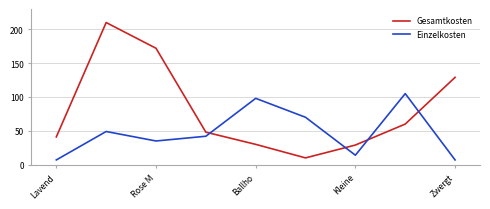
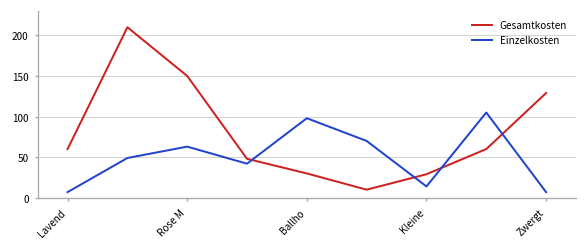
Gesamtkosten, Lavend: 40 -> 60
Gesamtkosten, Rose M: 170 -> 150
Einzelkosten, Rose M: 40 -> 60
